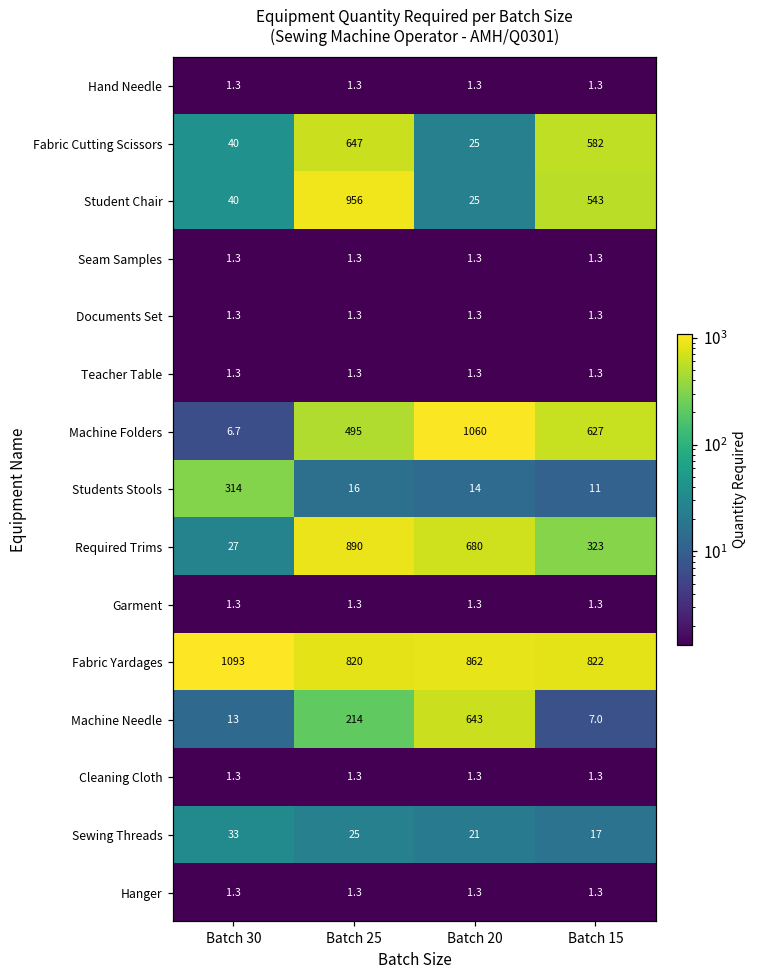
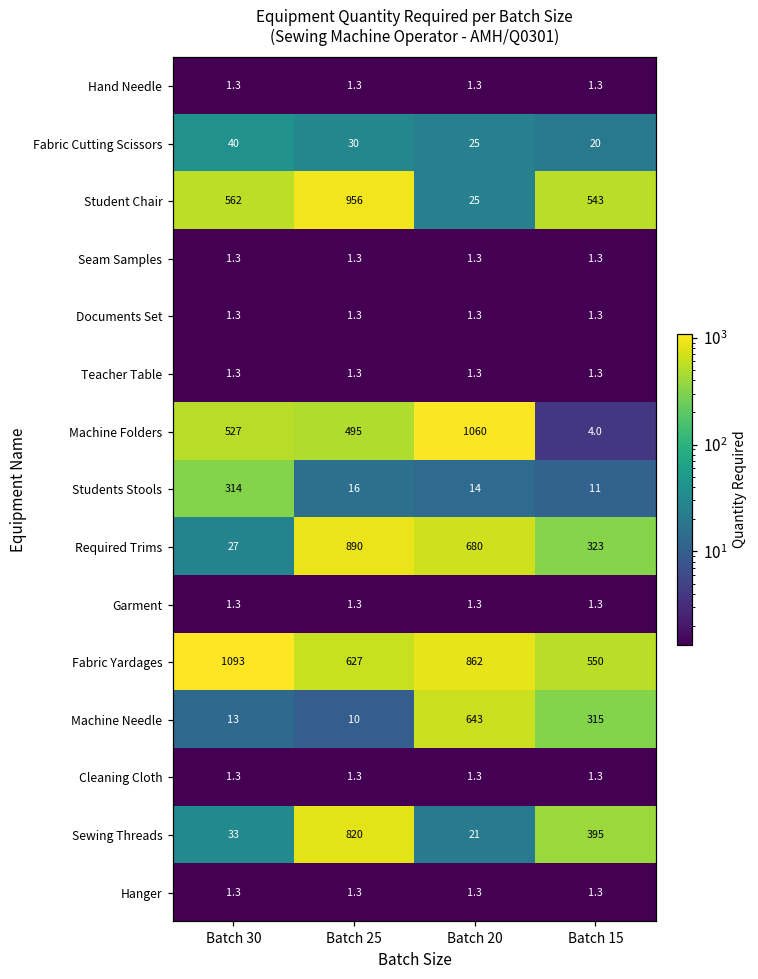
Fabric Cutting Scissors, Batch 25: 647 -> 30
Fabric Cutting Scissors, Batch 15: 582 -> 20
Student Chair, Batch 30: 40 -> 562
Machine Folders, Batch 30: 6.7 -> 527
Machine Folders, Batch 15: 627 -> 4.0
Fabric Yardages, Batch 25: 820 -> 627
Fabric Yardages, Batch 15: 822 -> 550
Machine Needle, Batch 25: 214 -> 10
Machine Needle, Batch 15: 7.0 -> 315
Sewing Threads, Batch 25: 25 -> 820
Sewing Threads, Batch 15: 17 -> 395
